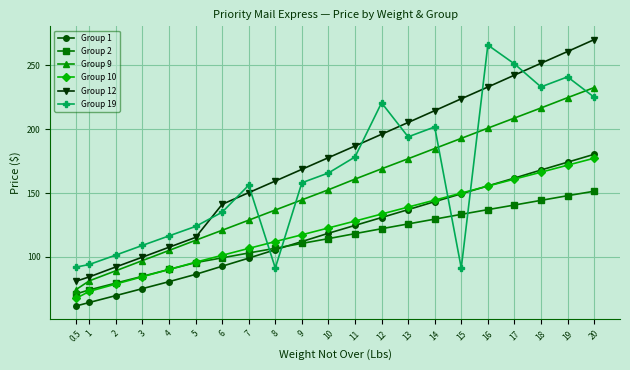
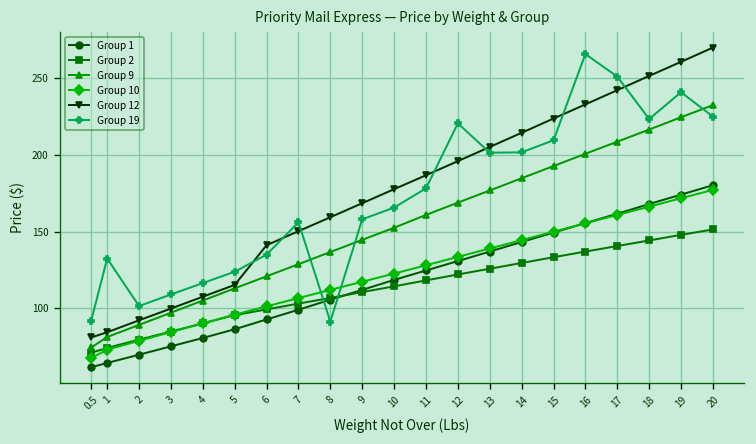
Group 19, 1: 94 -> 133
Group 19, 13: 194 -> 202
Group 19, 15: 91 -> 210
Group 19, 18: 233 -> 224
